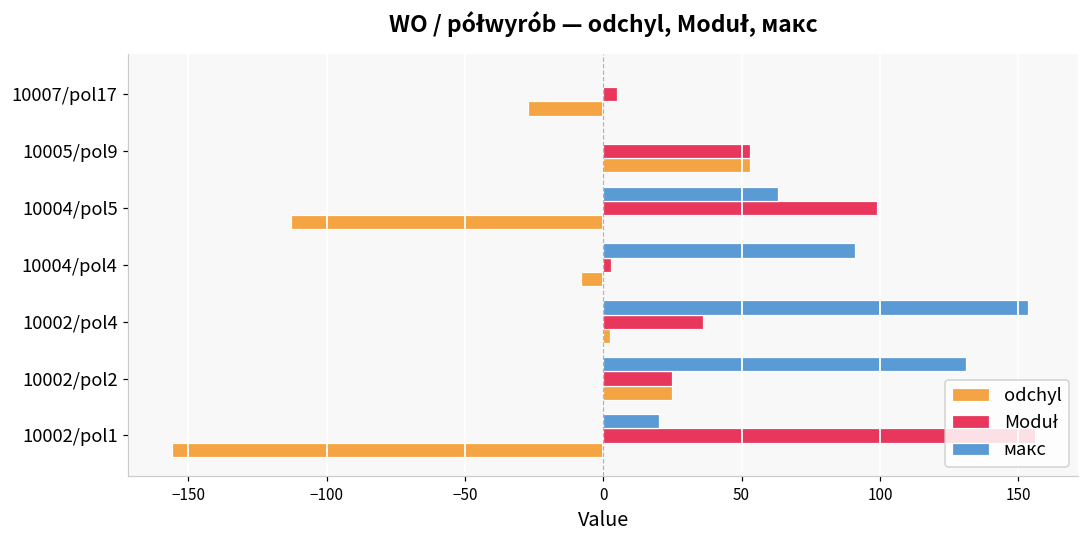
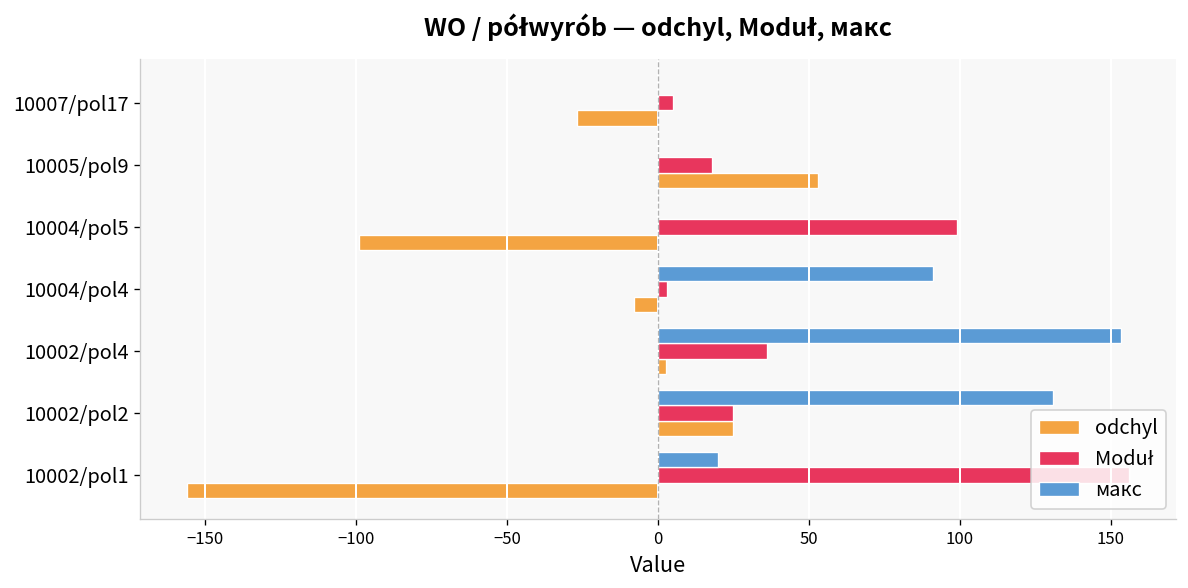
Moduł, 10005/pol9: 53 -> 18
макс, 10004/pol5: 63 -> 0
odchyl, 10004/pol5: -113 -> -99
